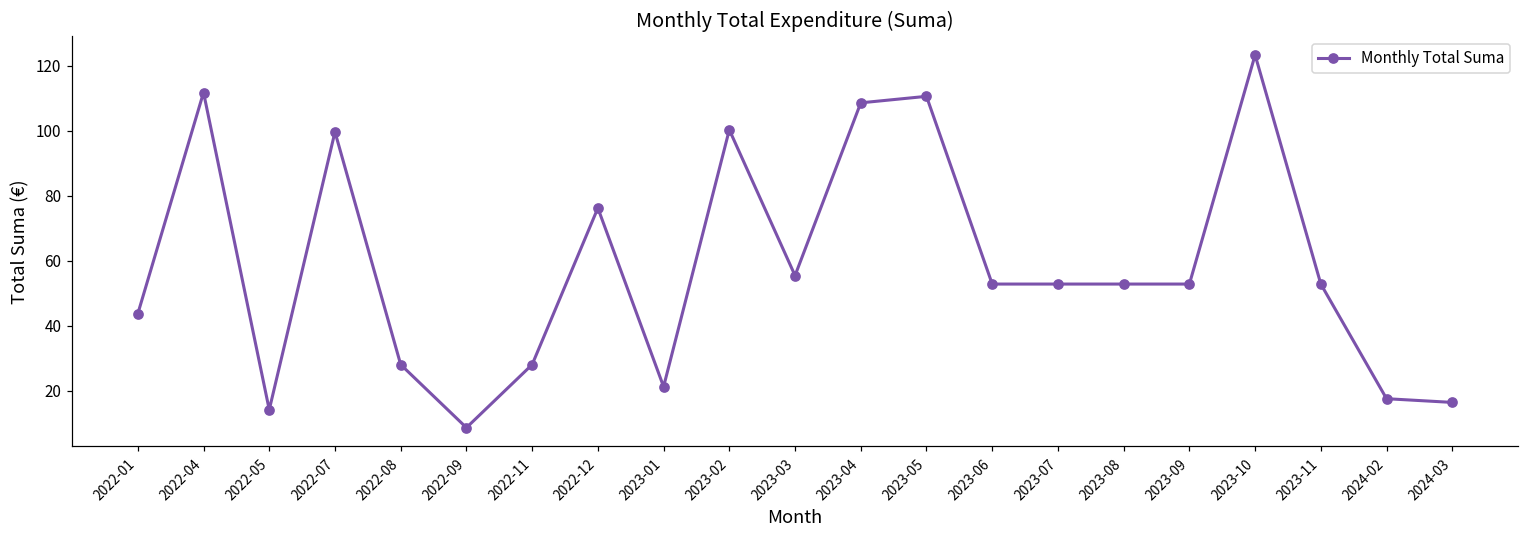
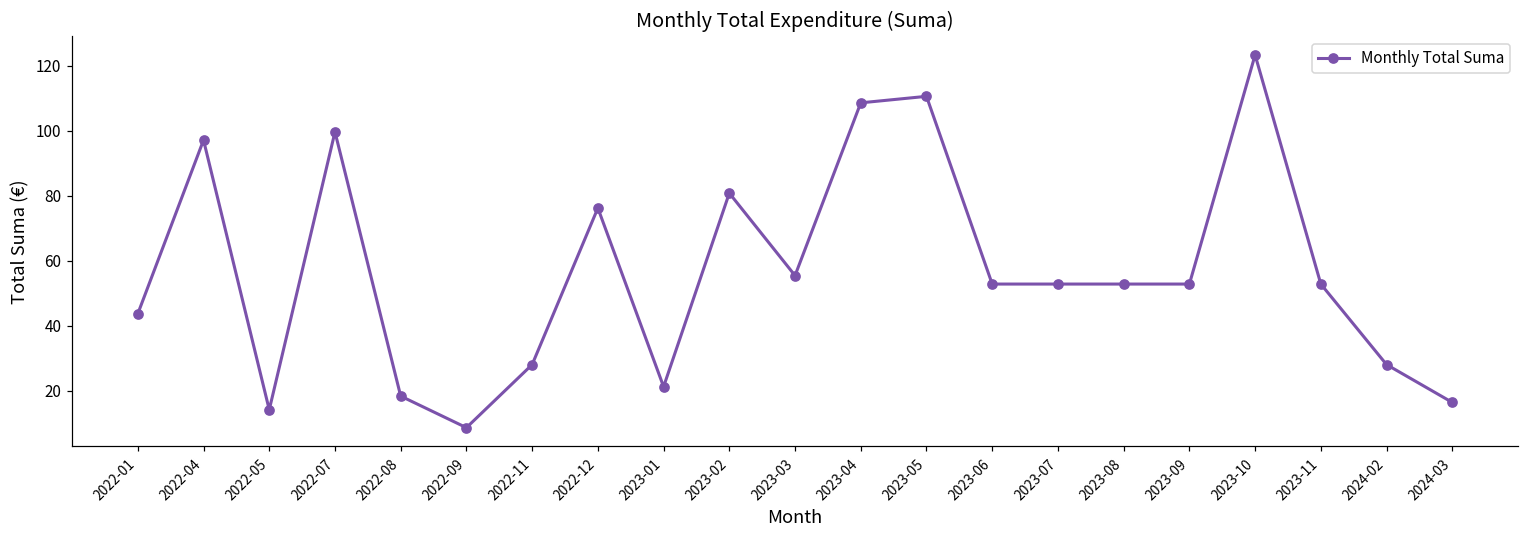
2022-04: 112 -> 97
2022-08: 28 -> 18
2023-02: 100 -> 81
2024-02: 18 -> 28
